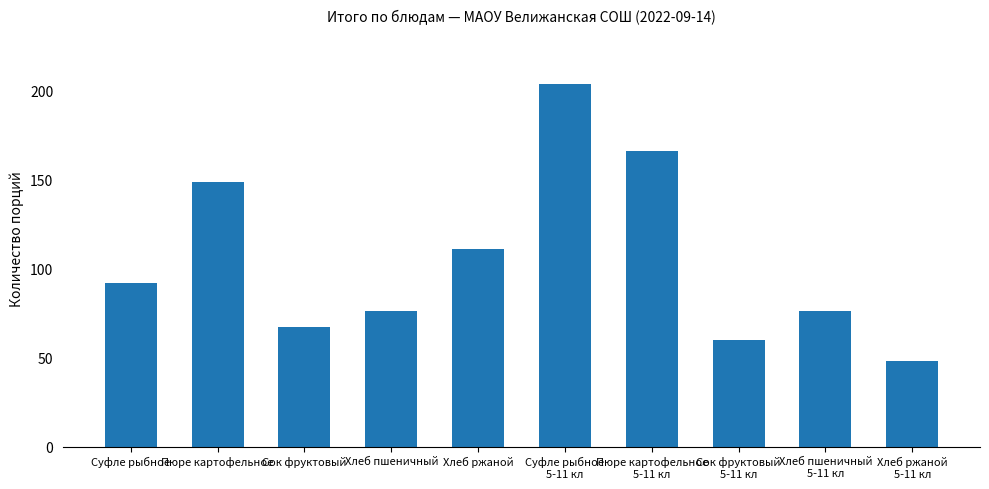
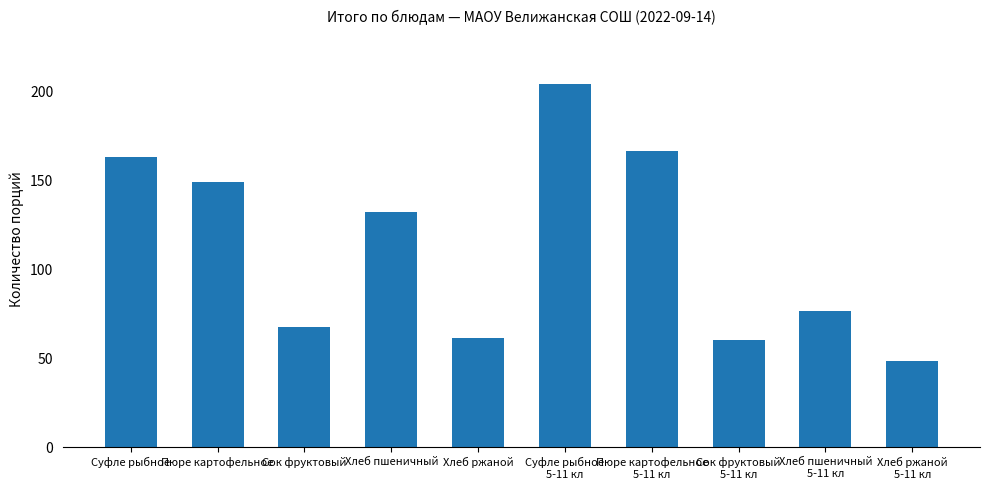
Суфле рыбное: 92 -> 163
Хлеб пшеничный: 76 -> 132
Хлеб ржаной: 111 -> 61
